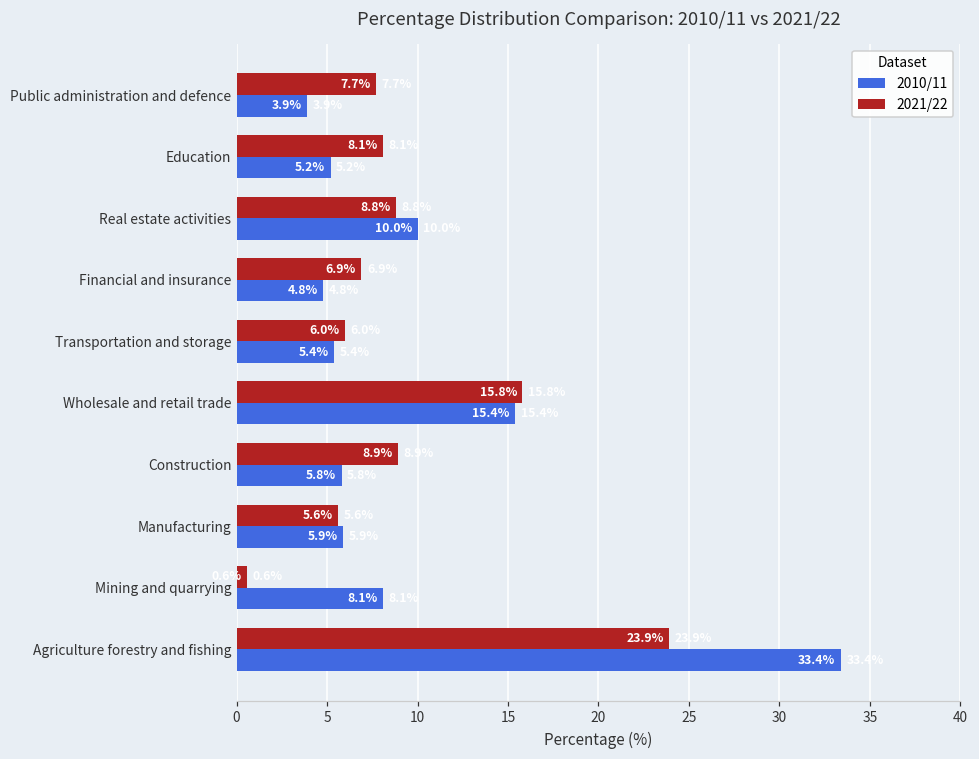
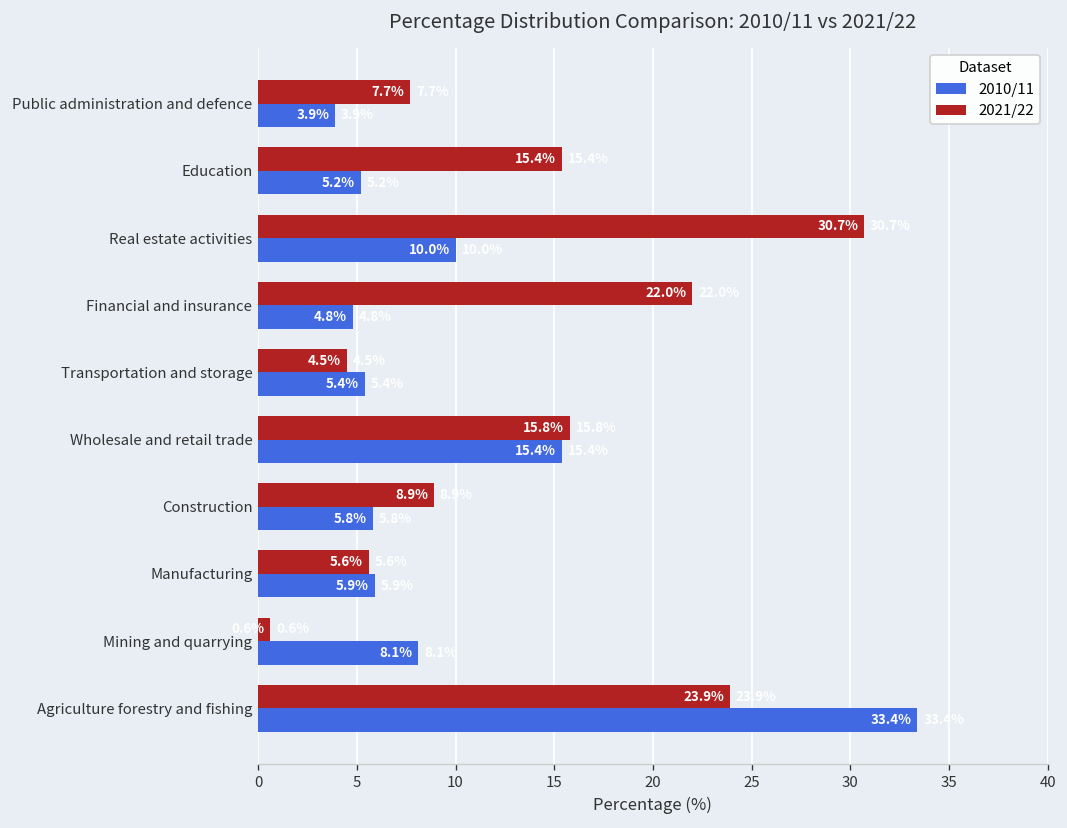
2021/22, Education: 8.1% -> 15.4%
2021/22, Real estate activities: 8.8% -> 30.7%
2021/22, Financial and insurance: 6.9% -> 22.0%
2021/22, Transportation and storage: 6.0% -> 4.5%
